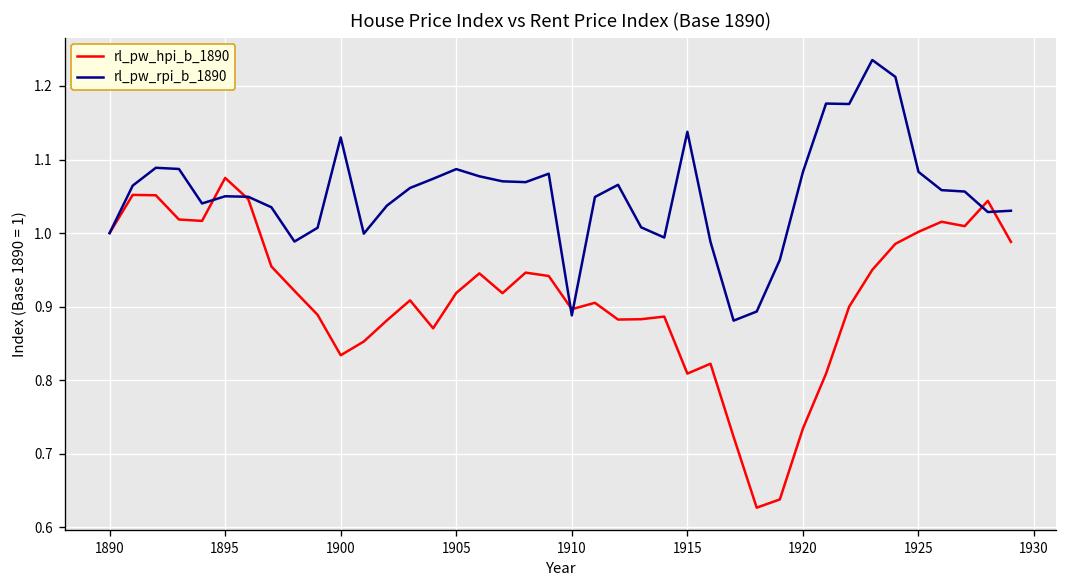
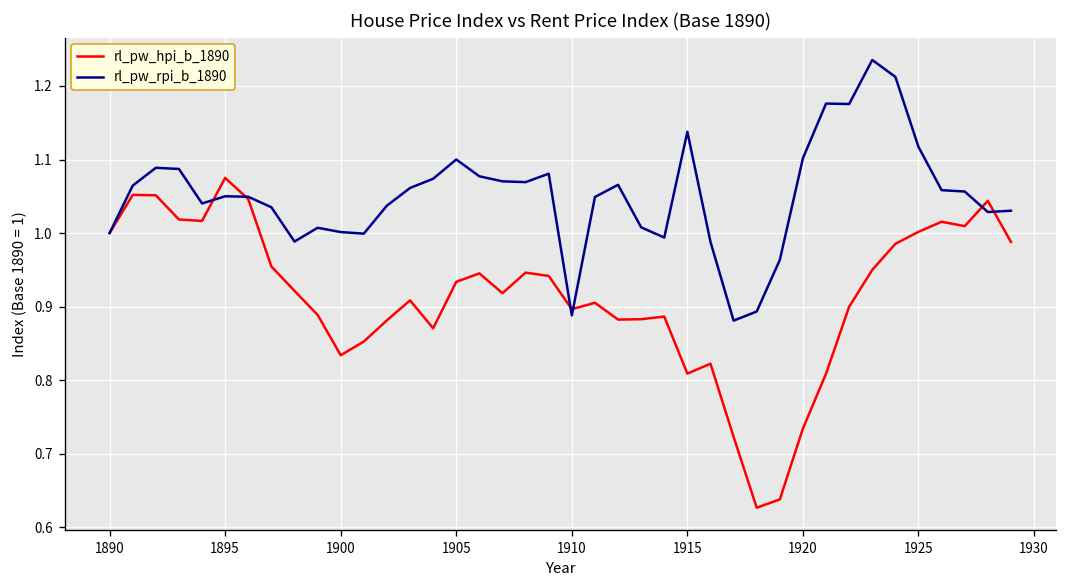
rl_pw_rpi_b_1890, 1900: 1.13 -> 1.00
rl_pw_hpi_b_1890, 1905: 0.92 -> 0.93
rl_pw_rpi_b_1890, 1905: 1.09 -> 1.10
rl_pw_rpi_b_1890, 1920: 1.08 -> 1.10
rl_pw_rpi_b_1890, 1925: 1.08 -> 1.12
